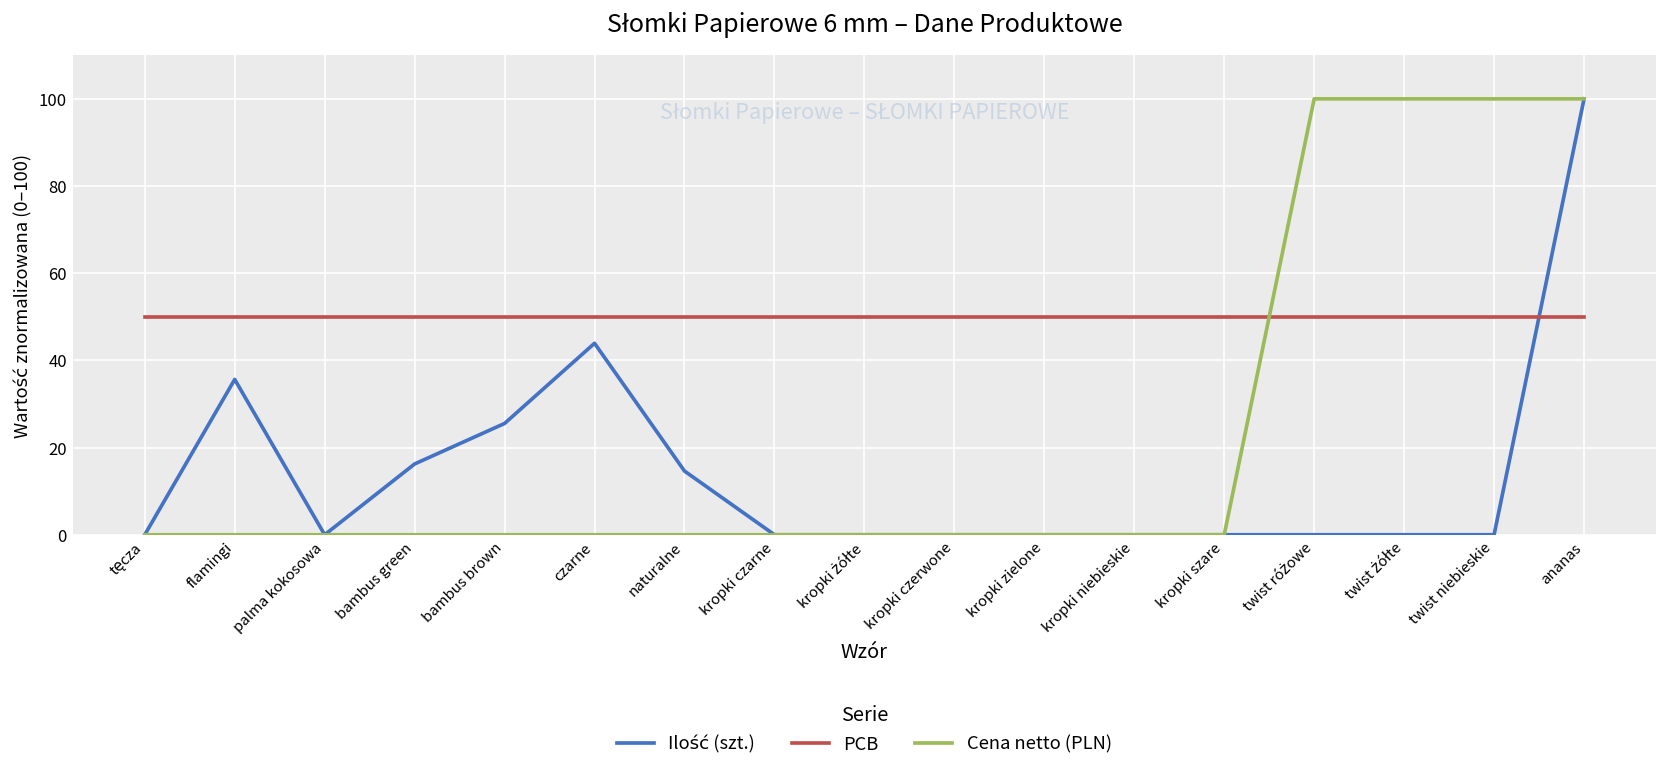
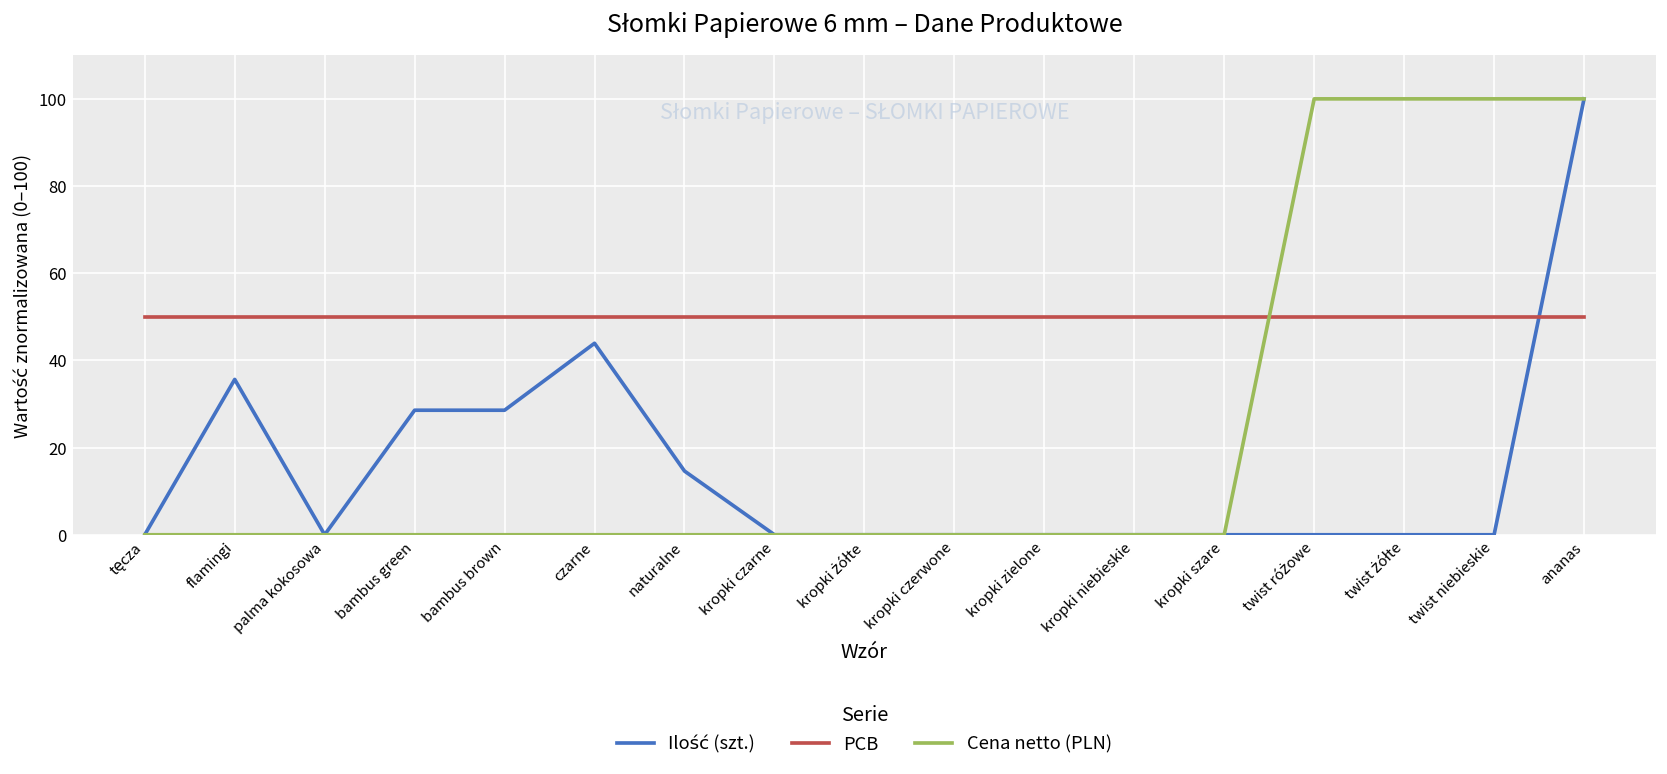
Ilość (szt.), bambus green: 16 -> 29
Ilość (szt.), bambus brown: 26 -> 29
